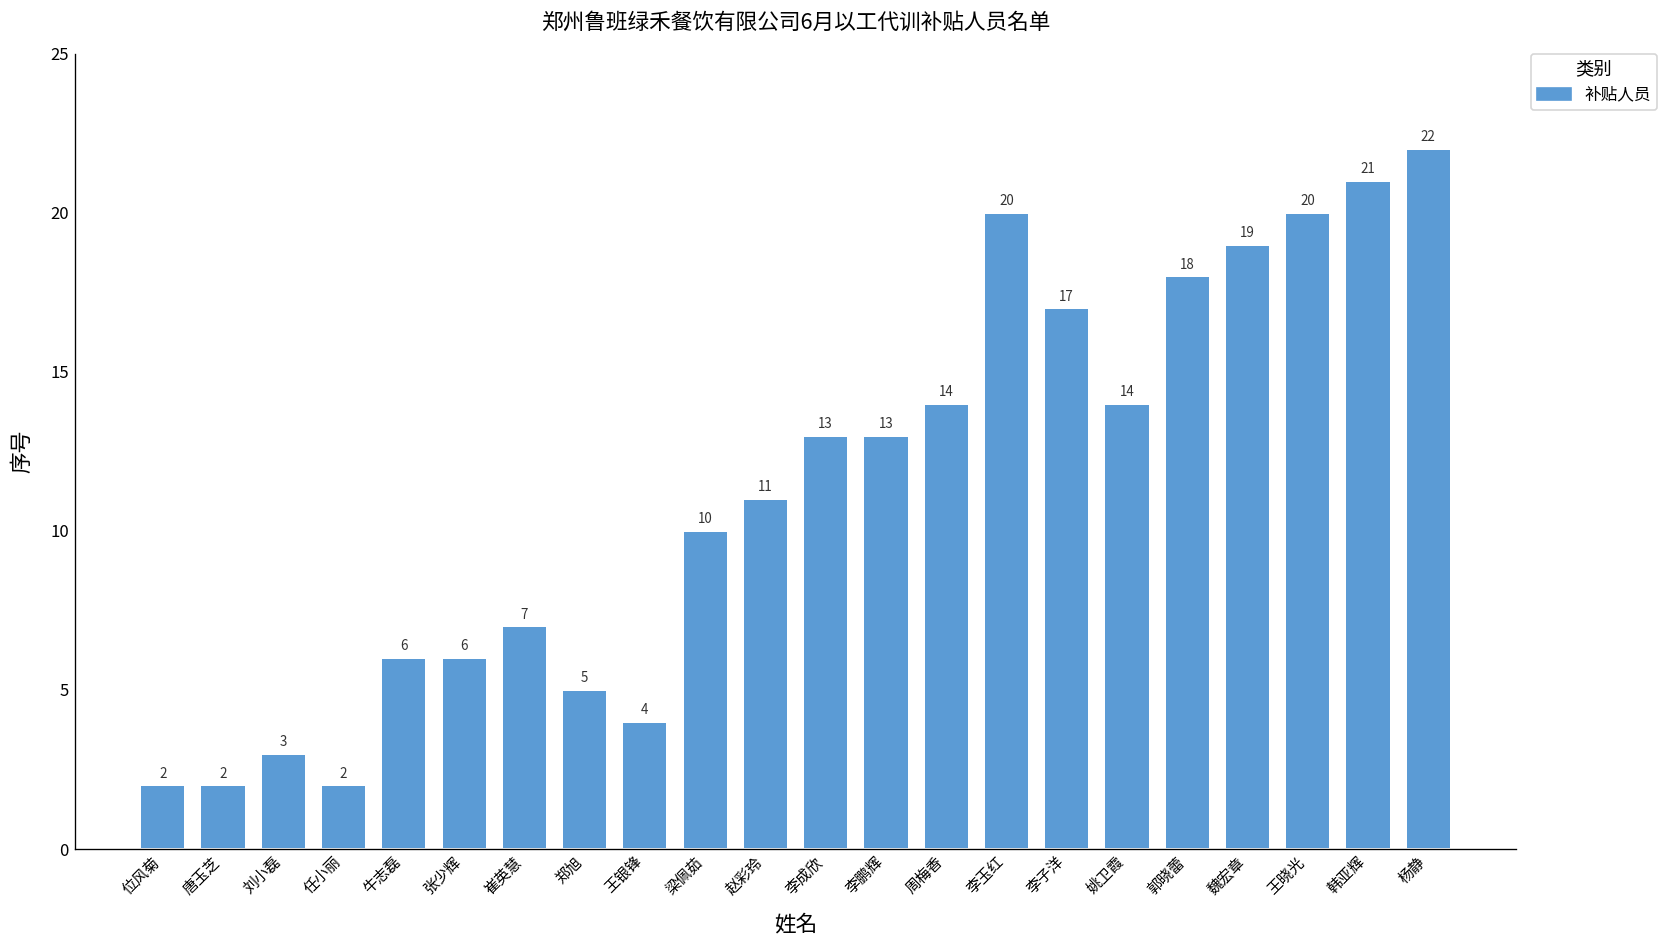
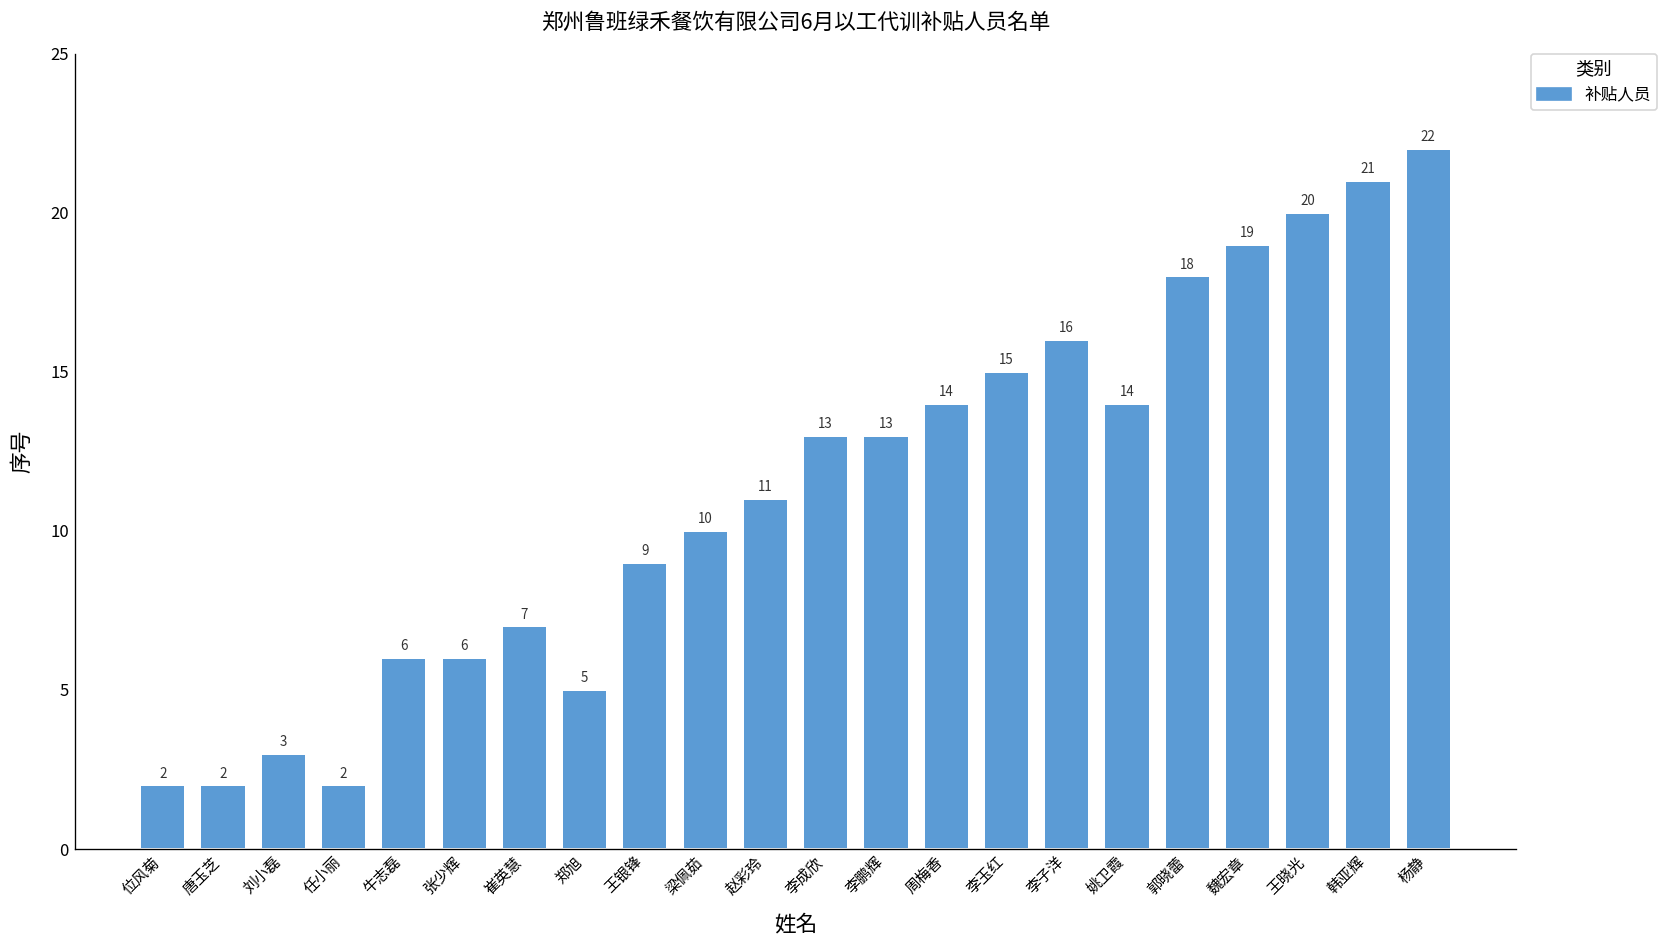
王银锋: 4 -> 9
李玉红: 20 -> 15
李子洋: 17 -> 16
